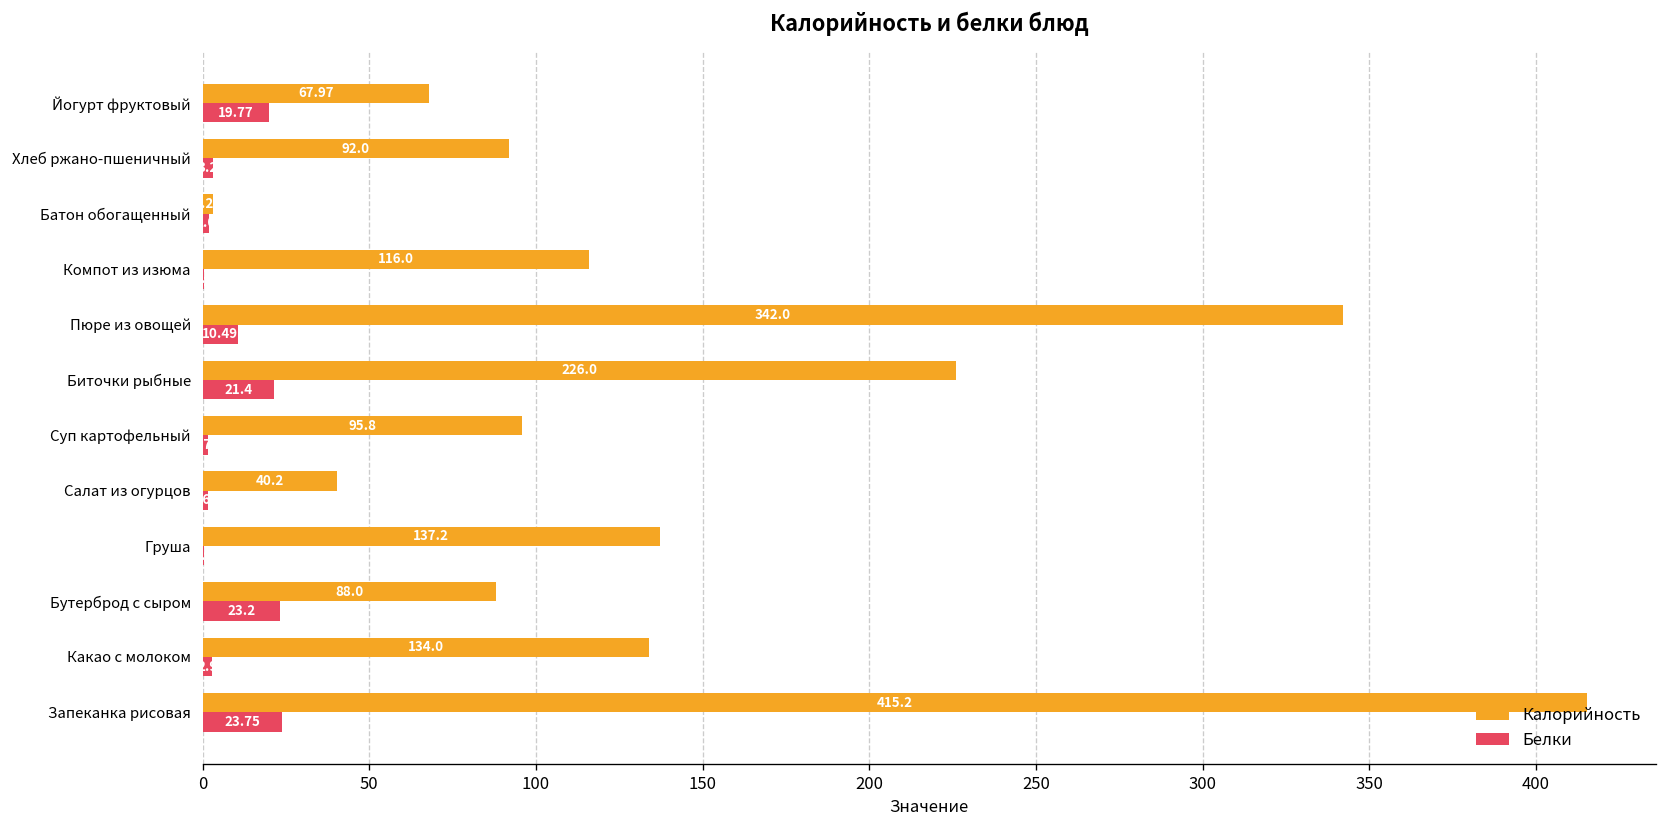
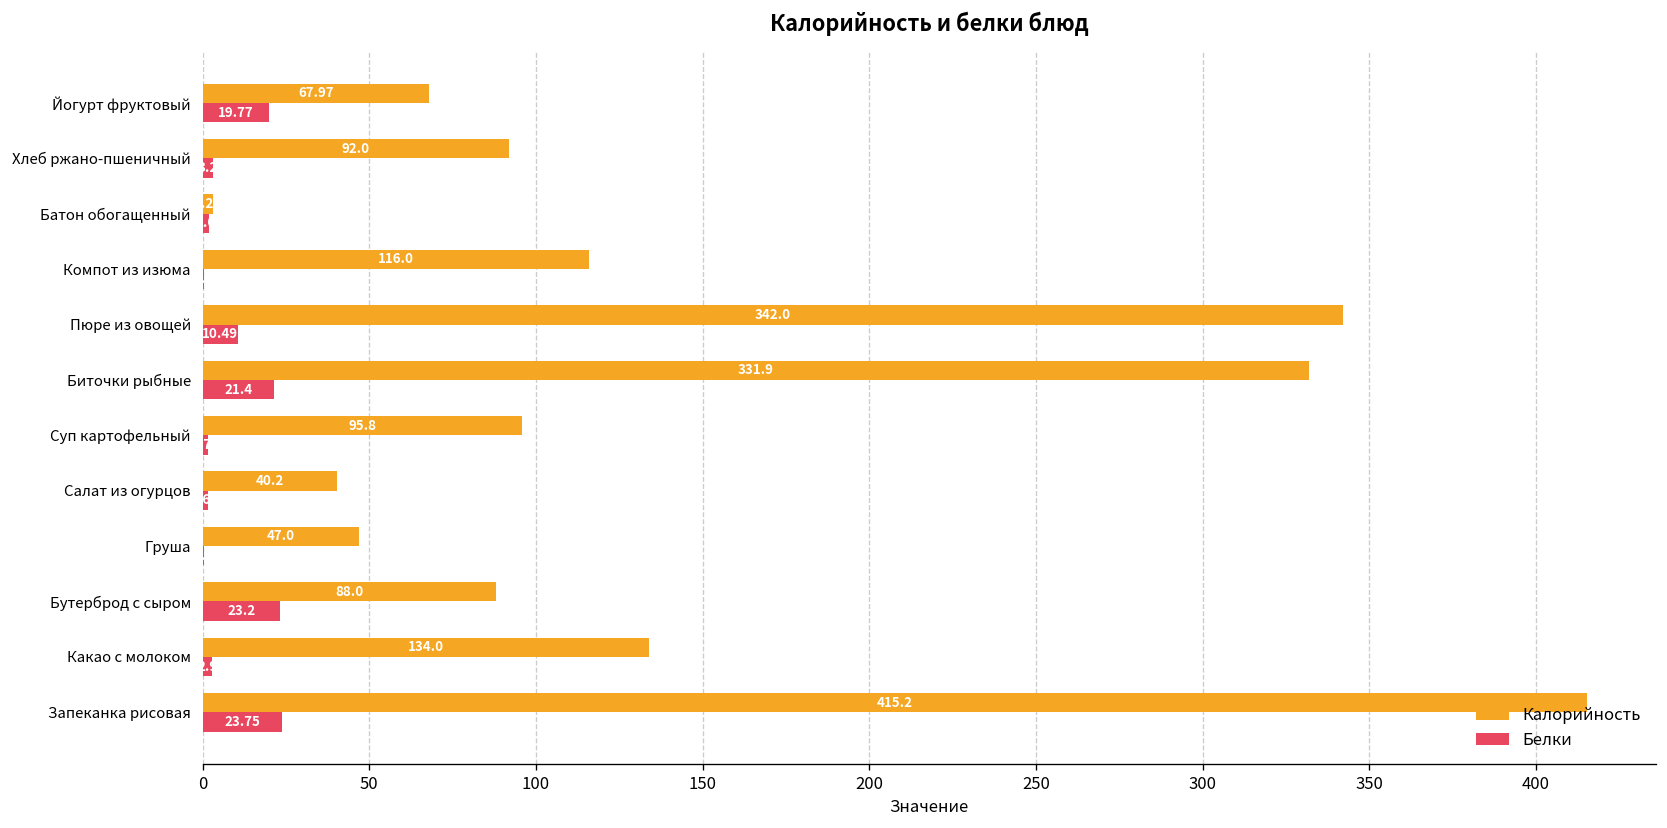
Калорийность, Биточки рыбные: 226.0 -> 331.9
Калорийность, Груша: 137.2 -> 47.0
